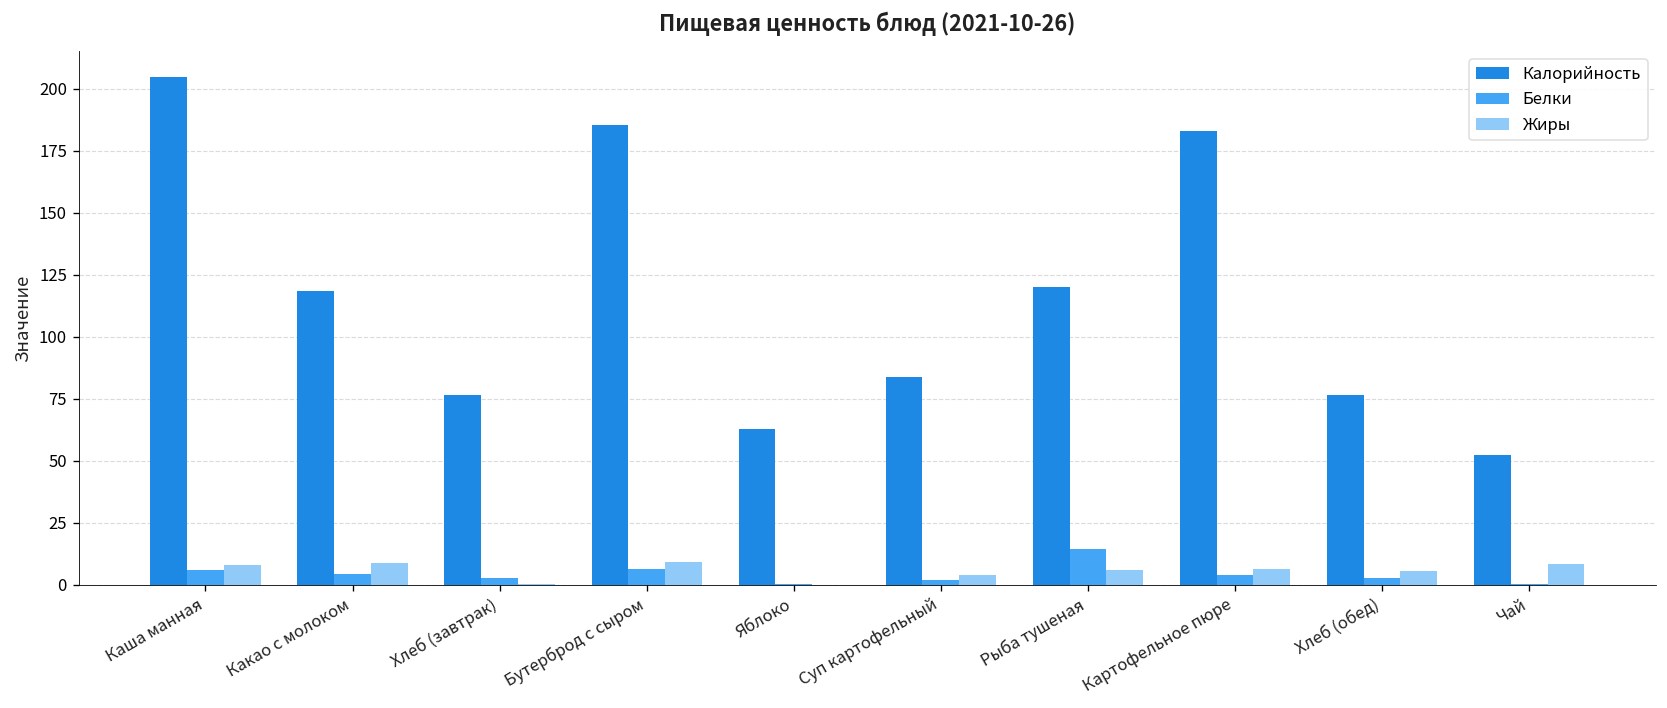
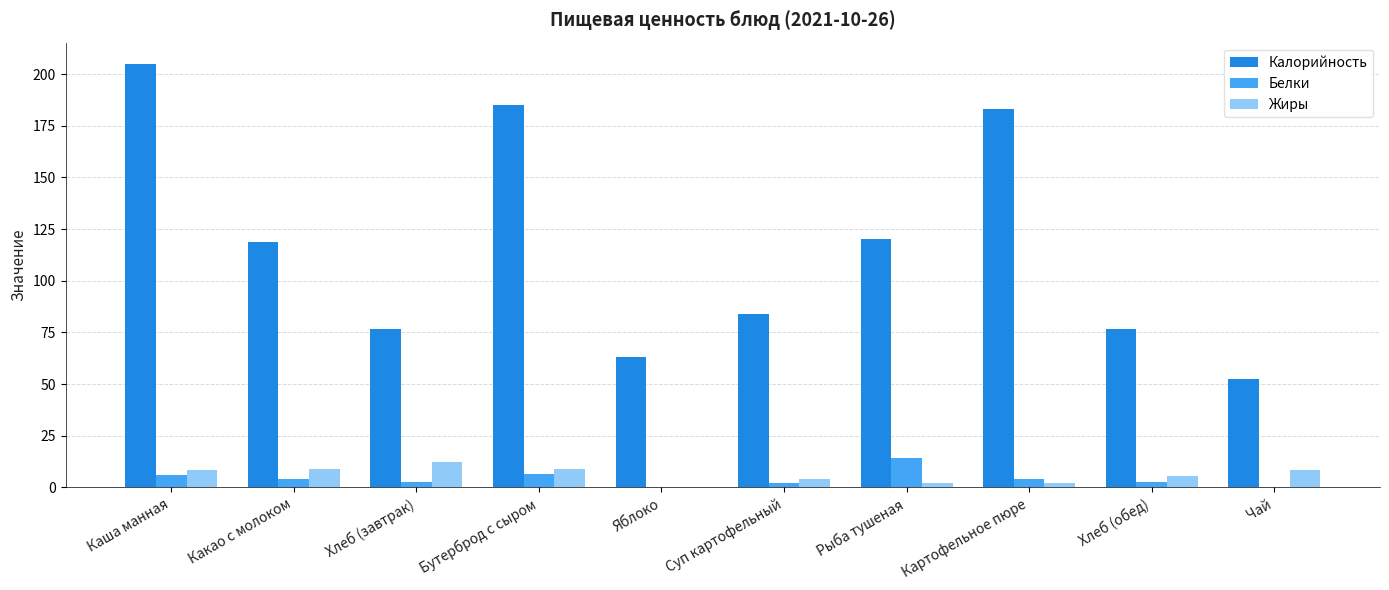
Жиры, Хлеб (завтрак): 0 -> 12
Жиры, Рыба тушеная: 6 -> 2
Жиры, Картофельное пюре: 6 -> 2
